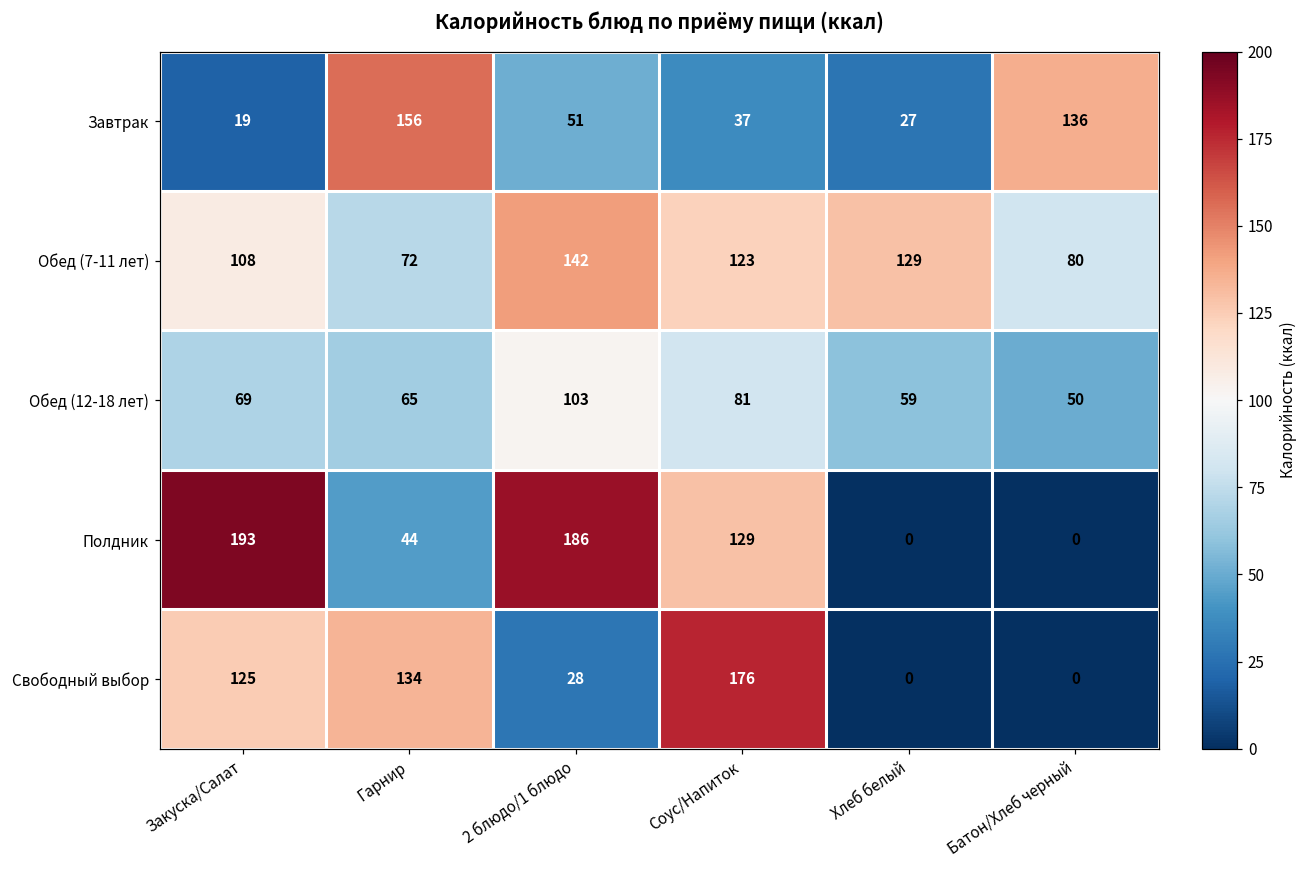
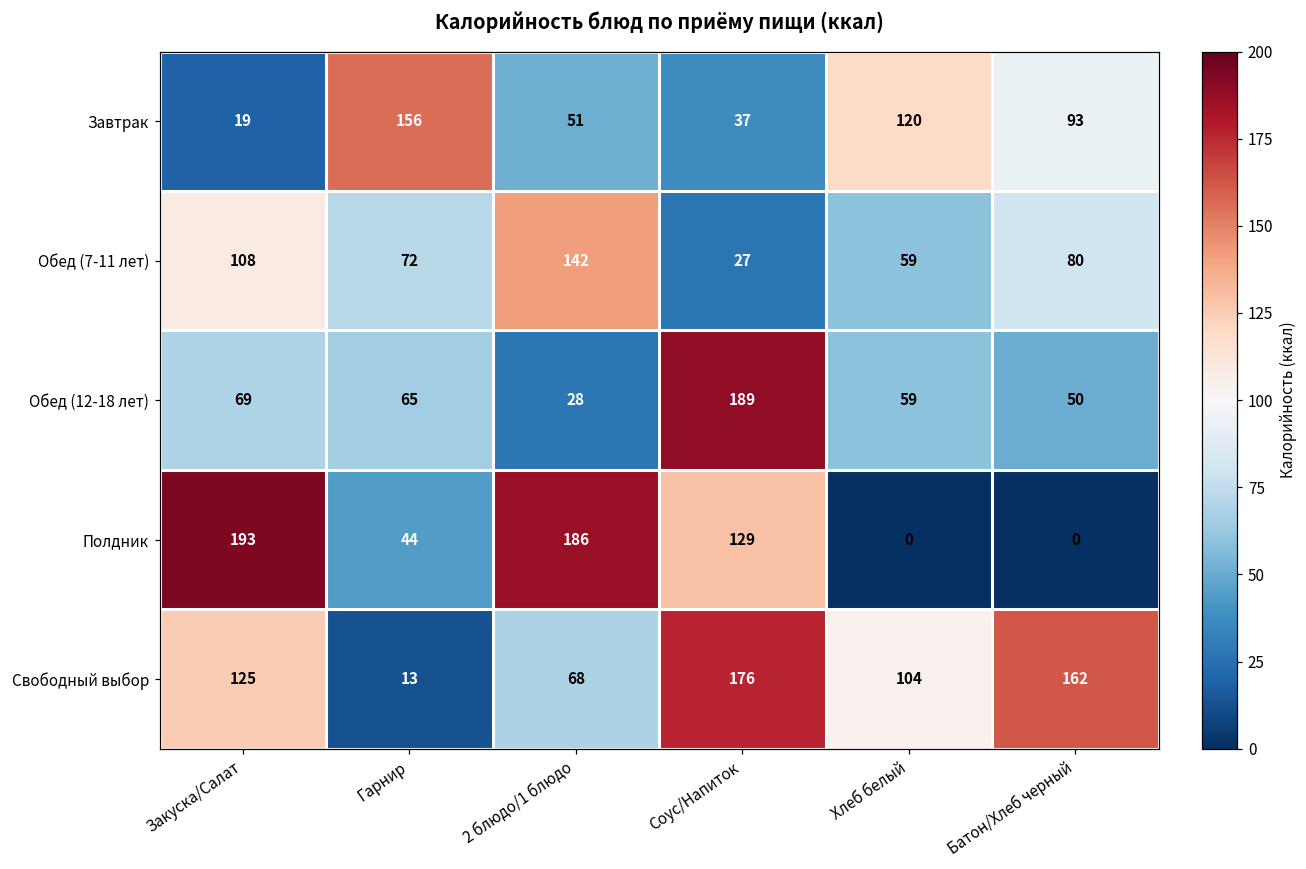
Завтрак, Хлеб белый: 27 -> 120
Завтрак, Батон/Хлеб черный: 136 -> 93
Обед (7-11 лет), Соус/Напиток: 123 -> 27
Обед (7-11 лет), Хлеб белый: 129 -> 59
Обед (12-18 лет), 2 блюдо/1 блюдо: 103 -> 28
Обед (12-18 лет), Соус/Напиток: 81 -> 189
Свободный выбор, Гарнир: 134 -> 13
Свободный выбор, 2 блюдо/1 блюдо: 28 -> 68
Свободный выбор, Хлеб белый: 0 -> 104
Свободный выбор, Батон/Хлеб черный: 0 -> 162
